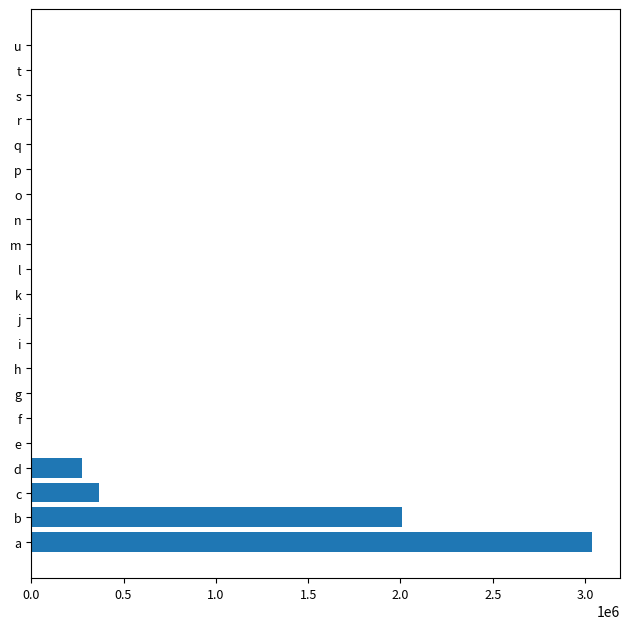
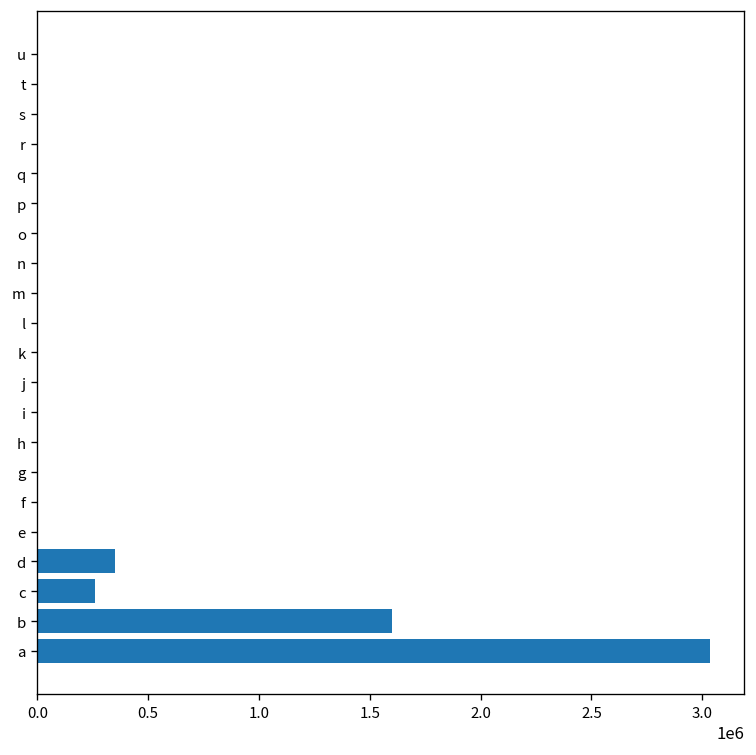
d: 280000 -> 350000
c: 370000 -> 260000
b: 2010000 -> 1600000
